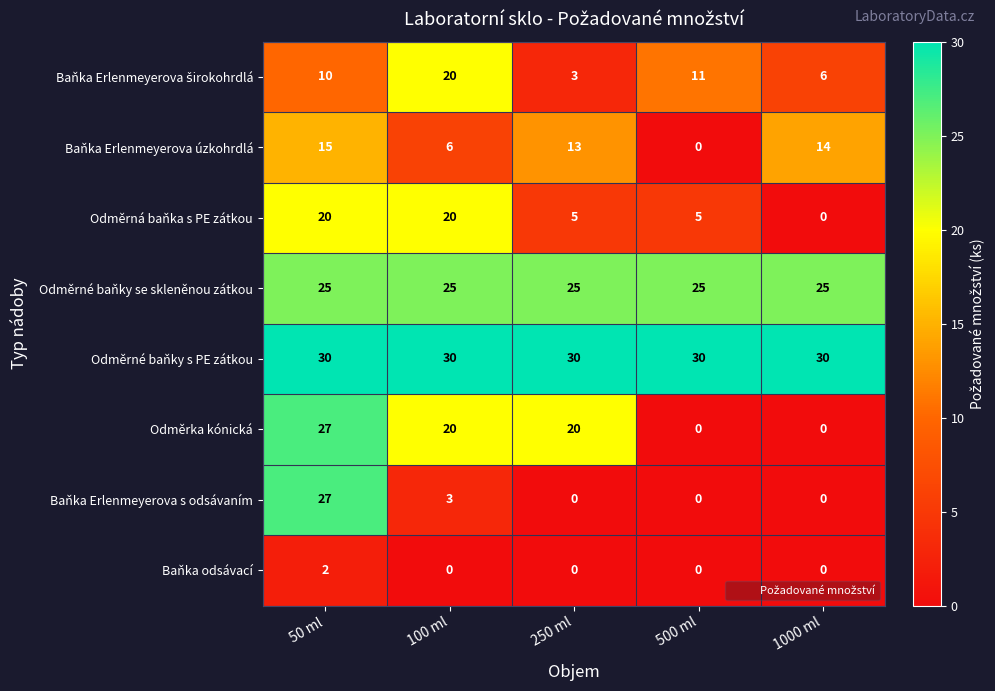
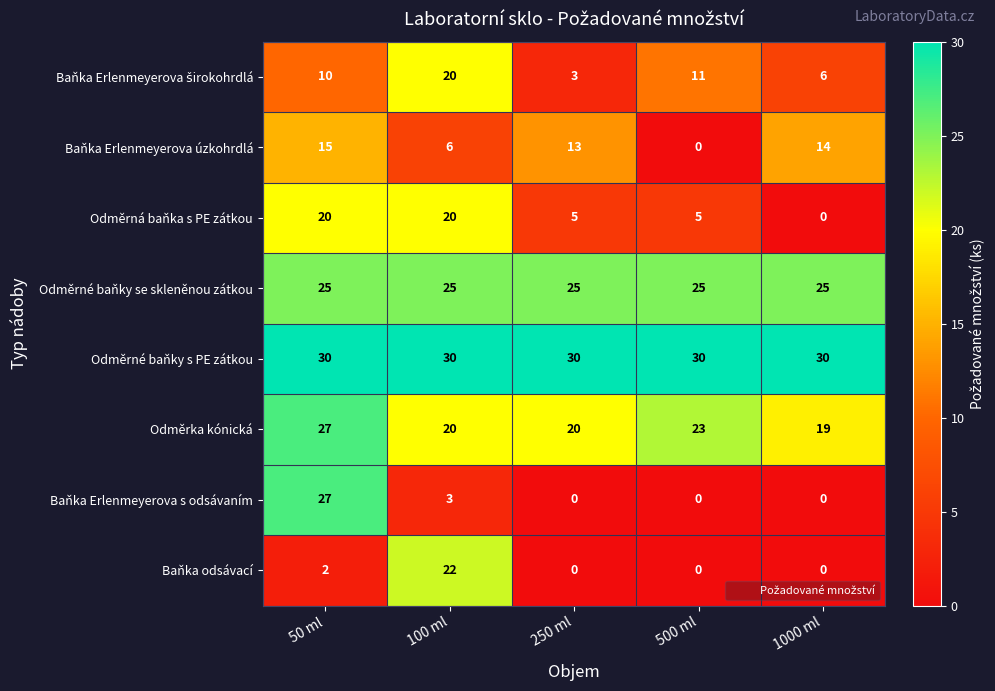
Odměrka kónická, 500 ml: 0 -> 23
Odměrka kónická, 1000 ml: 0 -> 19
Baňka odsávací, 100 ml: 0 -> 22
